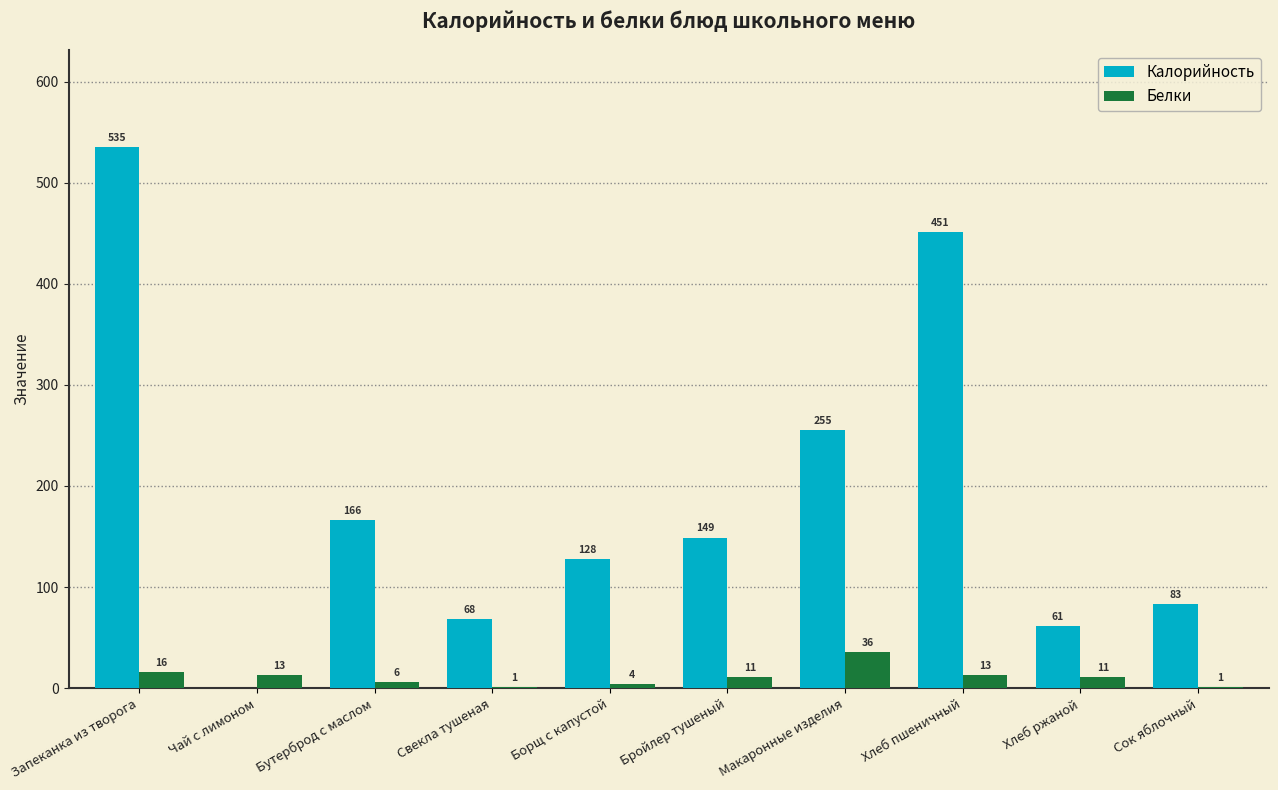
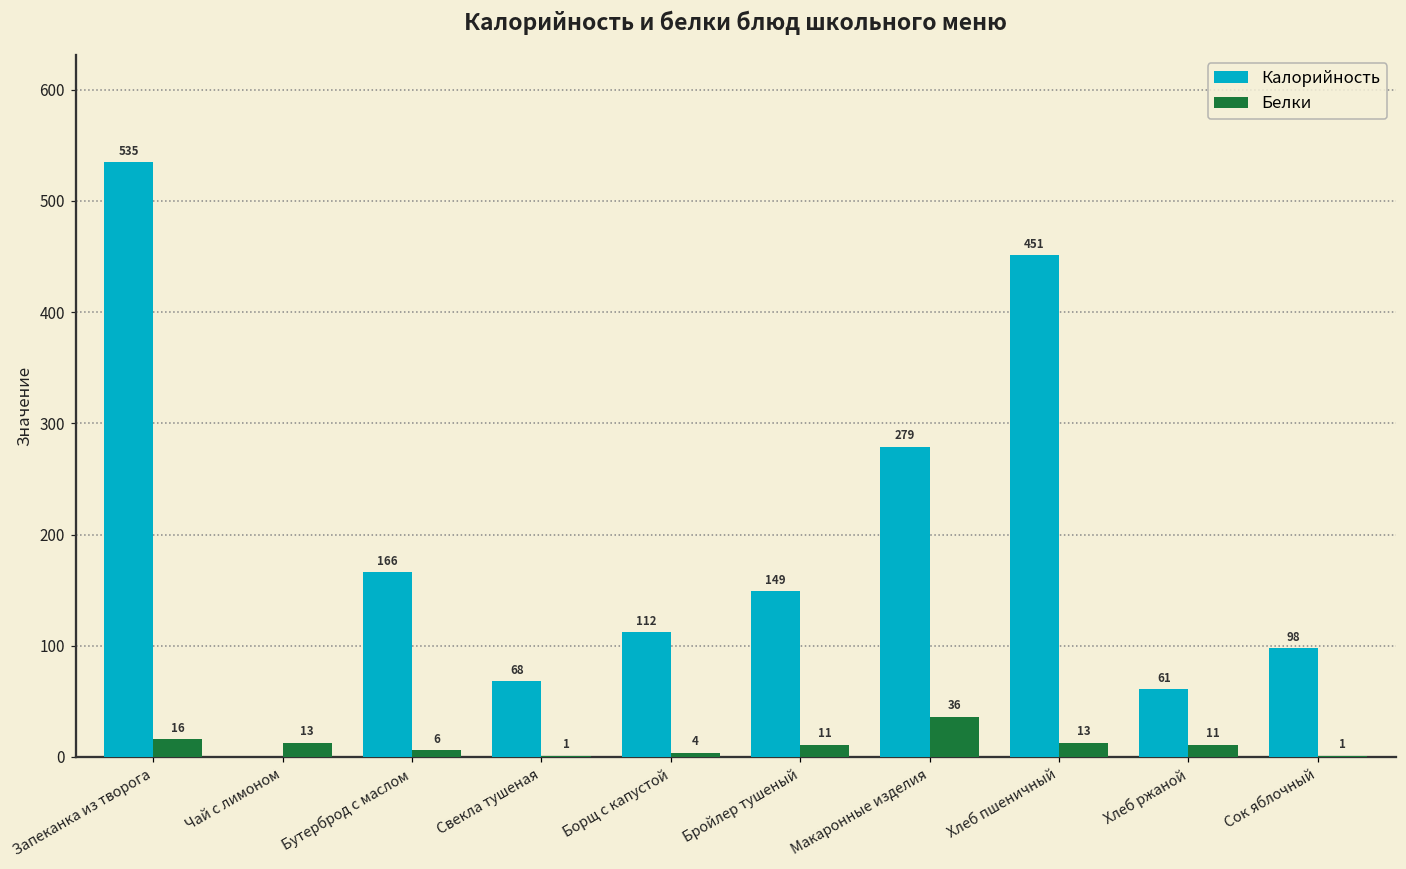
Калорийность, Борщ с капустой: 128 -> 112
Калорийность, Макаронные изделия: 255 -> 279
Калорийность, Сок яблочный: 83 -> 98
